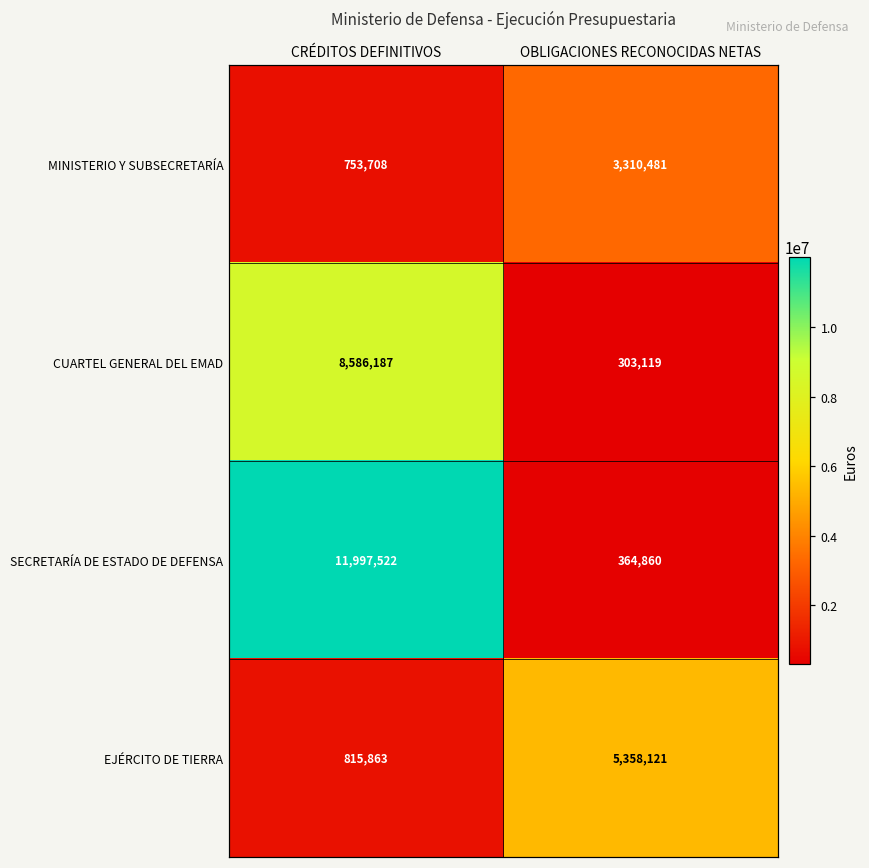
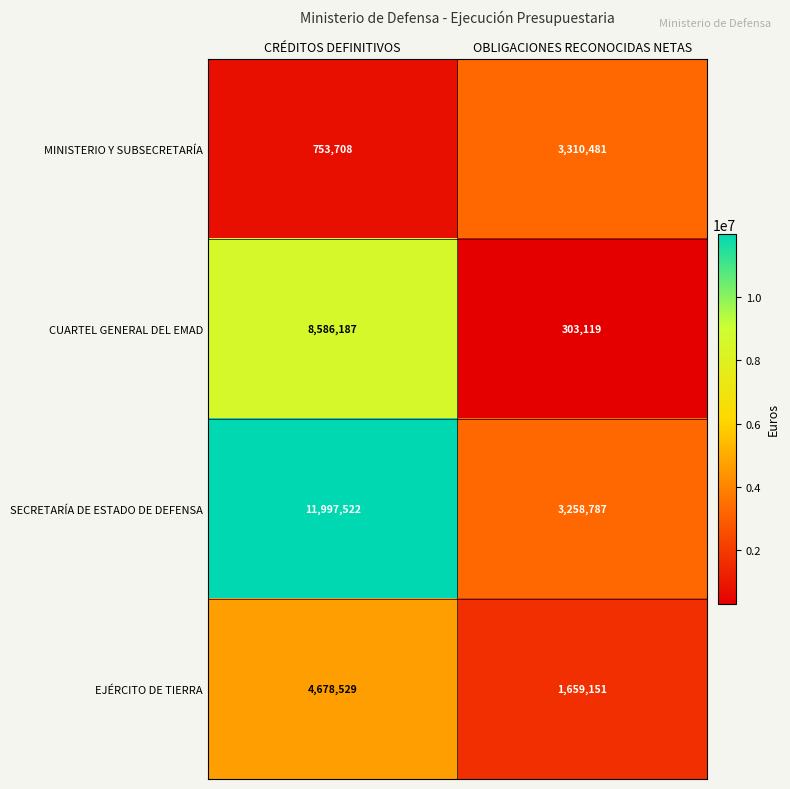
SECRETARÍA DE ESTADO DE DEFENSA, OBLIGACIONES RECONOCIDAS NETAS: 364,860 -> 3,258,787
EJÉRCITO DE TIERRA, CRÉDITOS DEFINITIVOS: 815,863 -> 4,678,529
EJÉRCITO DE TIERRA, OBLIGACIONES RECONOCIDAS NETAS: 5,358,121 -> 1,659,151
